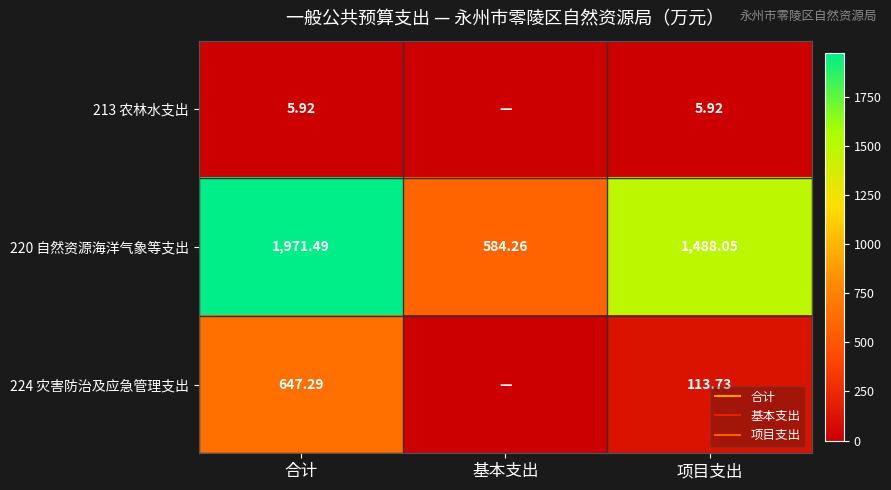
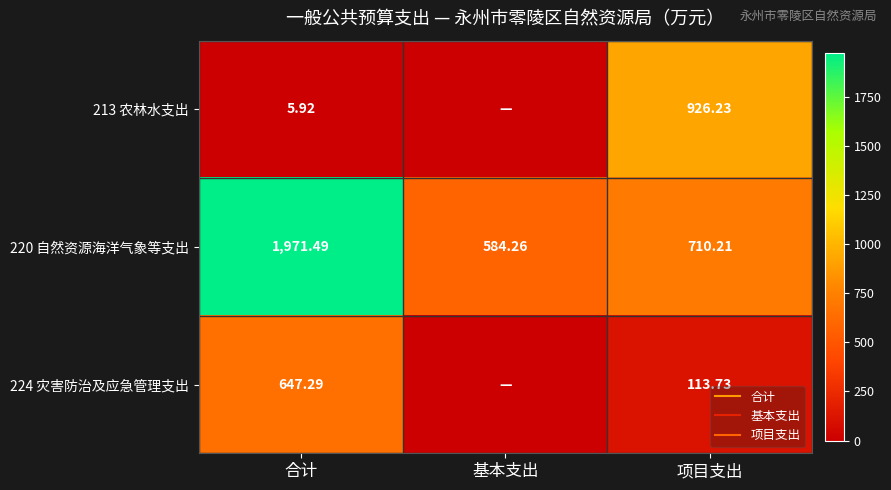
213 农林水支出, 项目支出: 5.92 -> 926.23
220 自然资源海洋气象等支出, 项目支出: 1,488.05 -> 710.21
